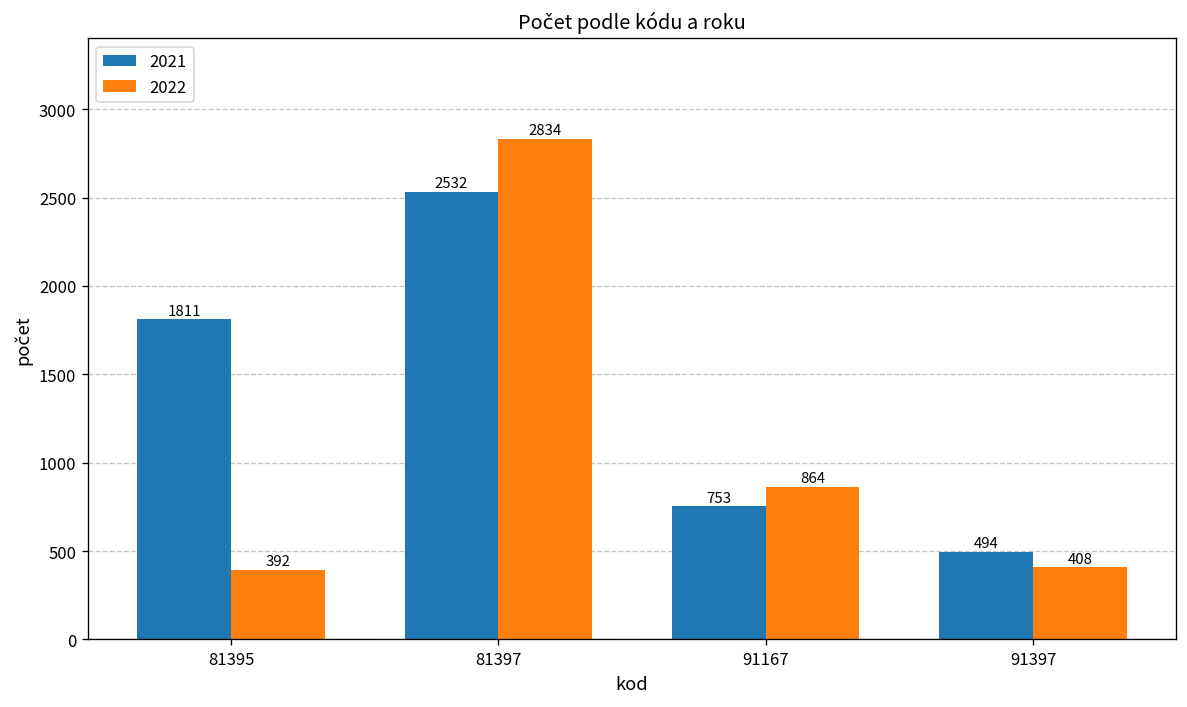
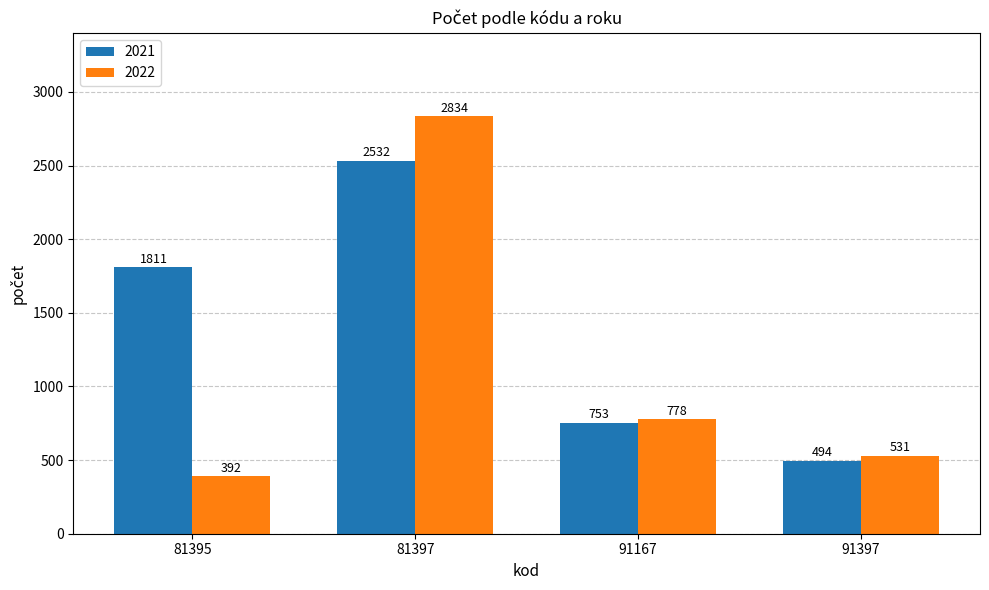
2022, 91167: 864 -> 778
2022, 91397: 408 -> 531
